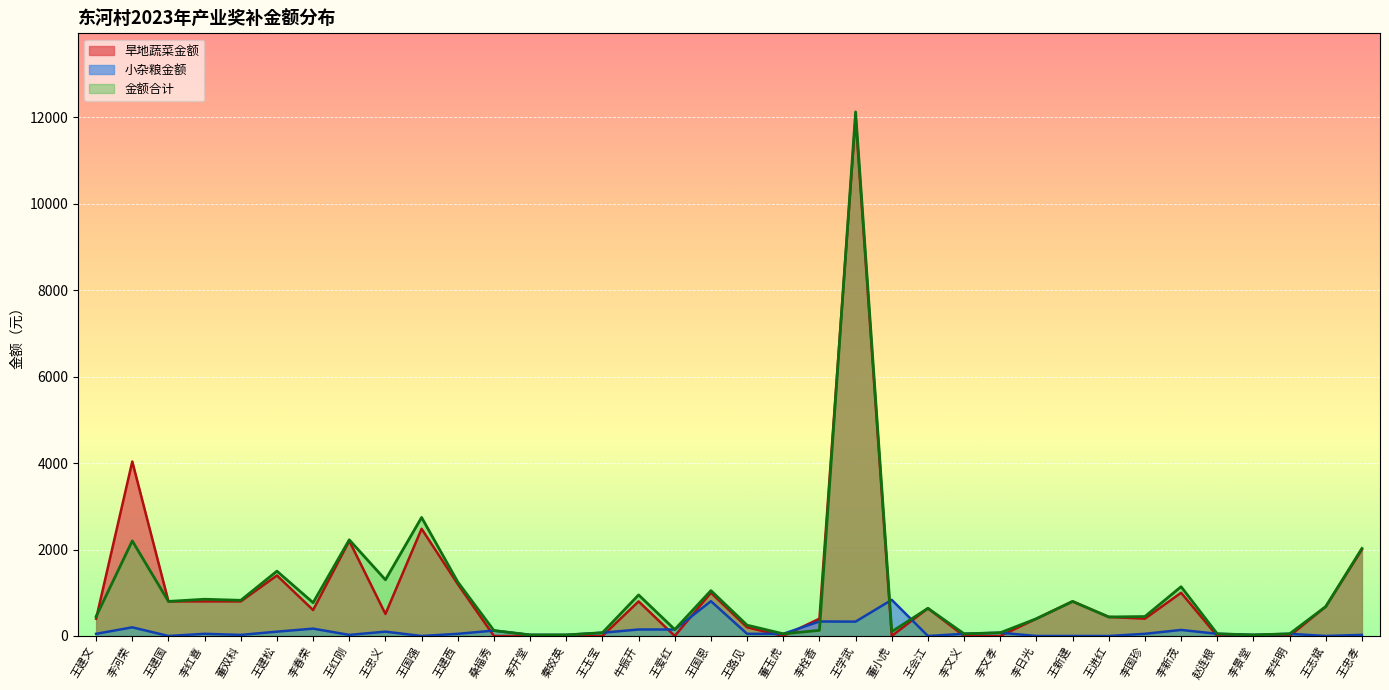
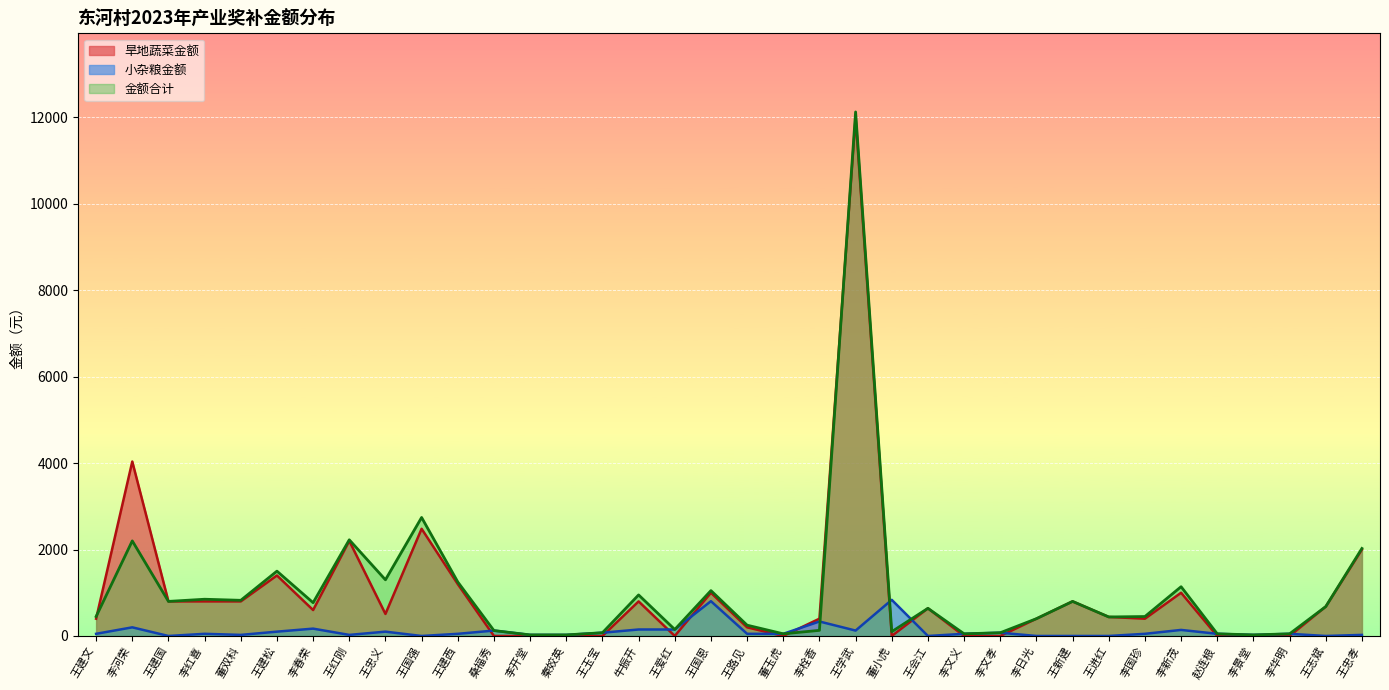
小杂粮金额, 王学武: 300 -> 100
